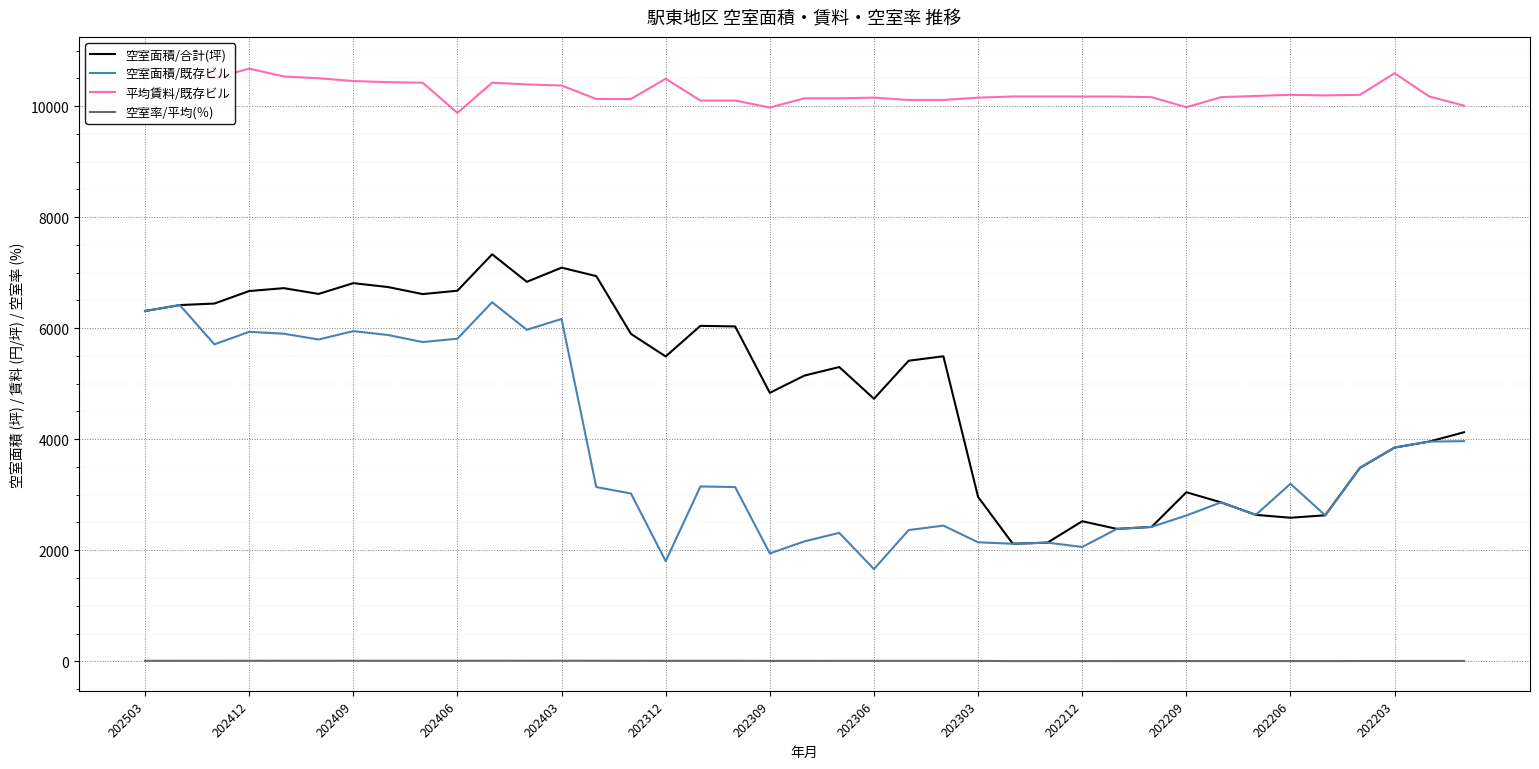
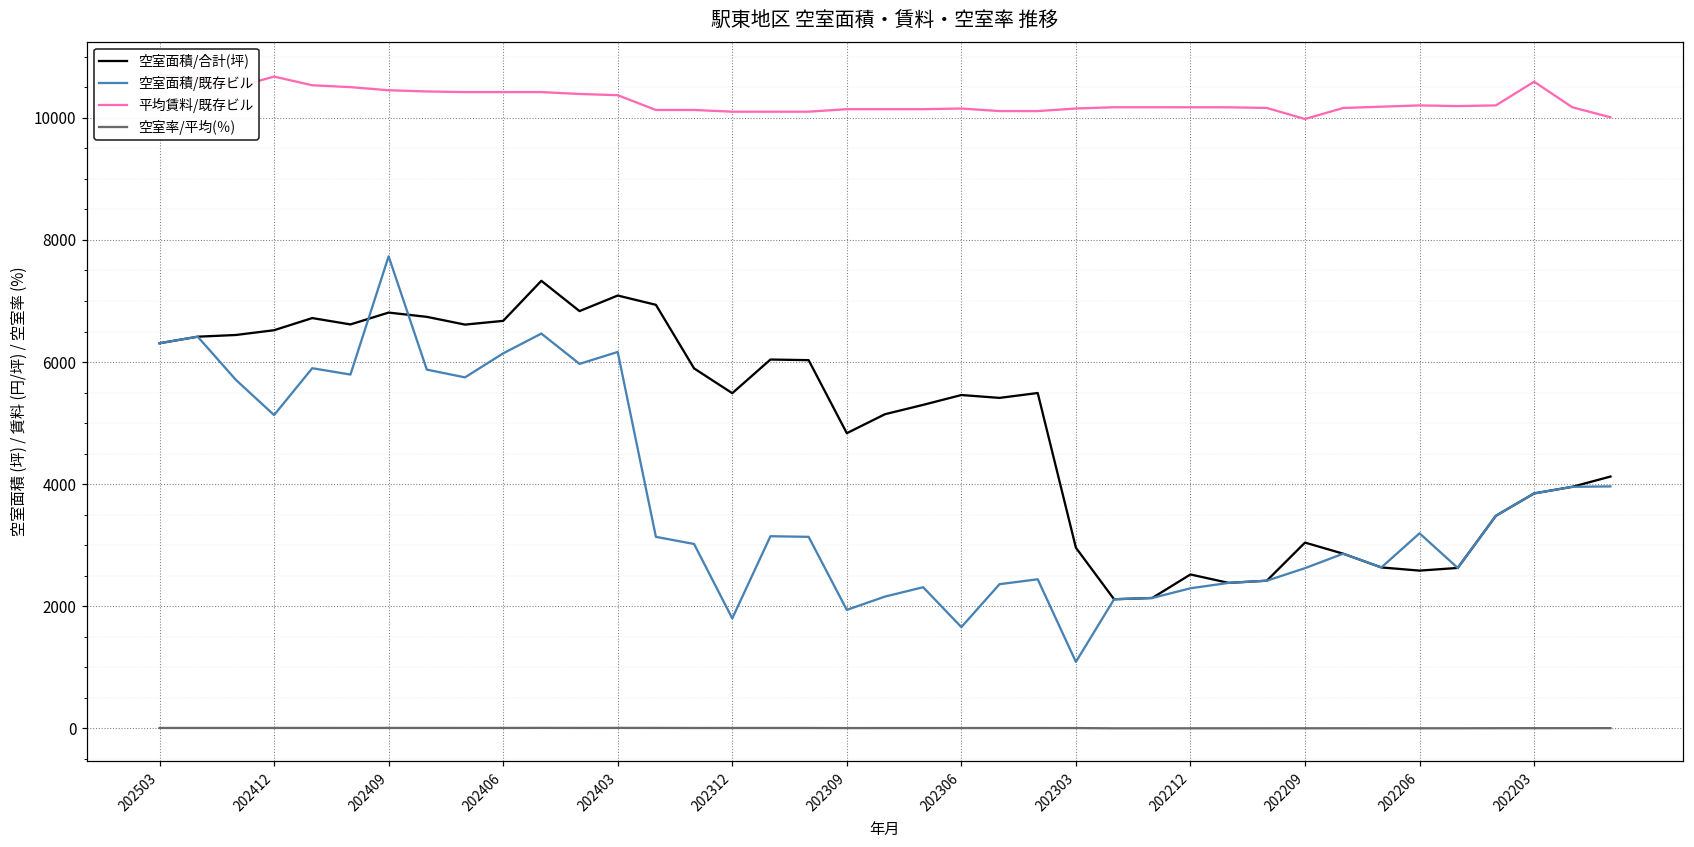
空室面積/合計(坪), 202412: 6700 -> 6500
空室面積/既存ビル, 202412: 5900 -> 5100
空室面積/既存ビル, 202409: 5900 -> 7700
空室面積/既存ビル, 202406: 5800 -> 6100
平均賃料/既存ビル, 202406: 9900 -> 10400
平均賃料/既存ビル, 202312: 10500 -> 10100
平均賃料/既存ビル, 202309: 10000 -> 10100
空室面積/合計(坪), 202306: 4700 -> 5500
空室面積/既存ビル, 202303: 2100 -> 1100
空室面積/既存ビル, 202212: 2100 -> 2300
